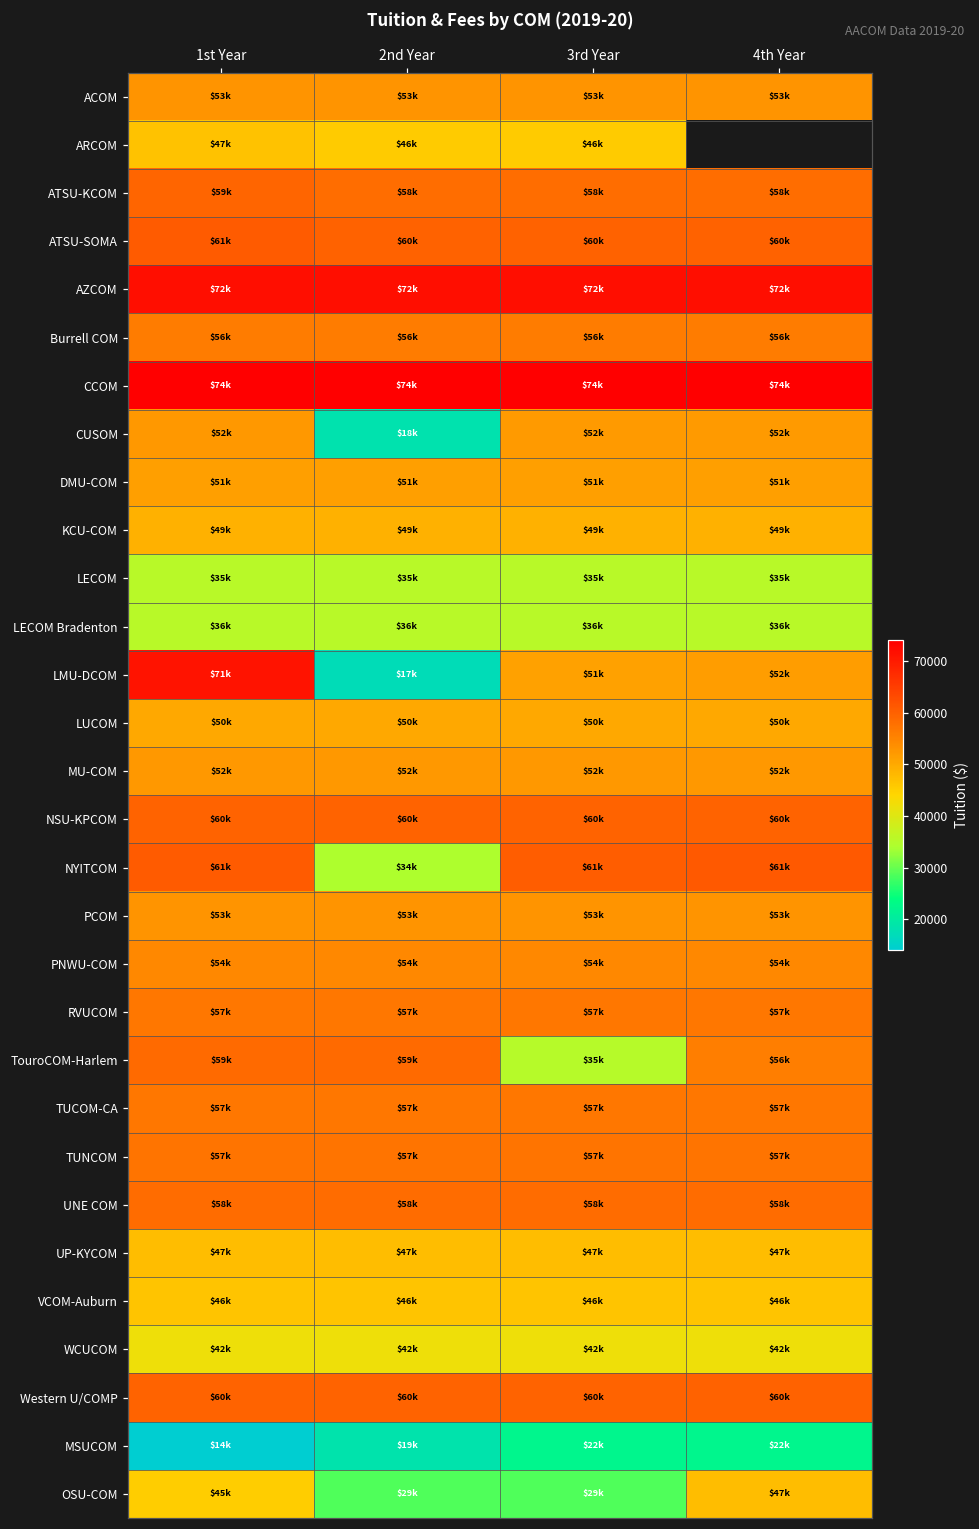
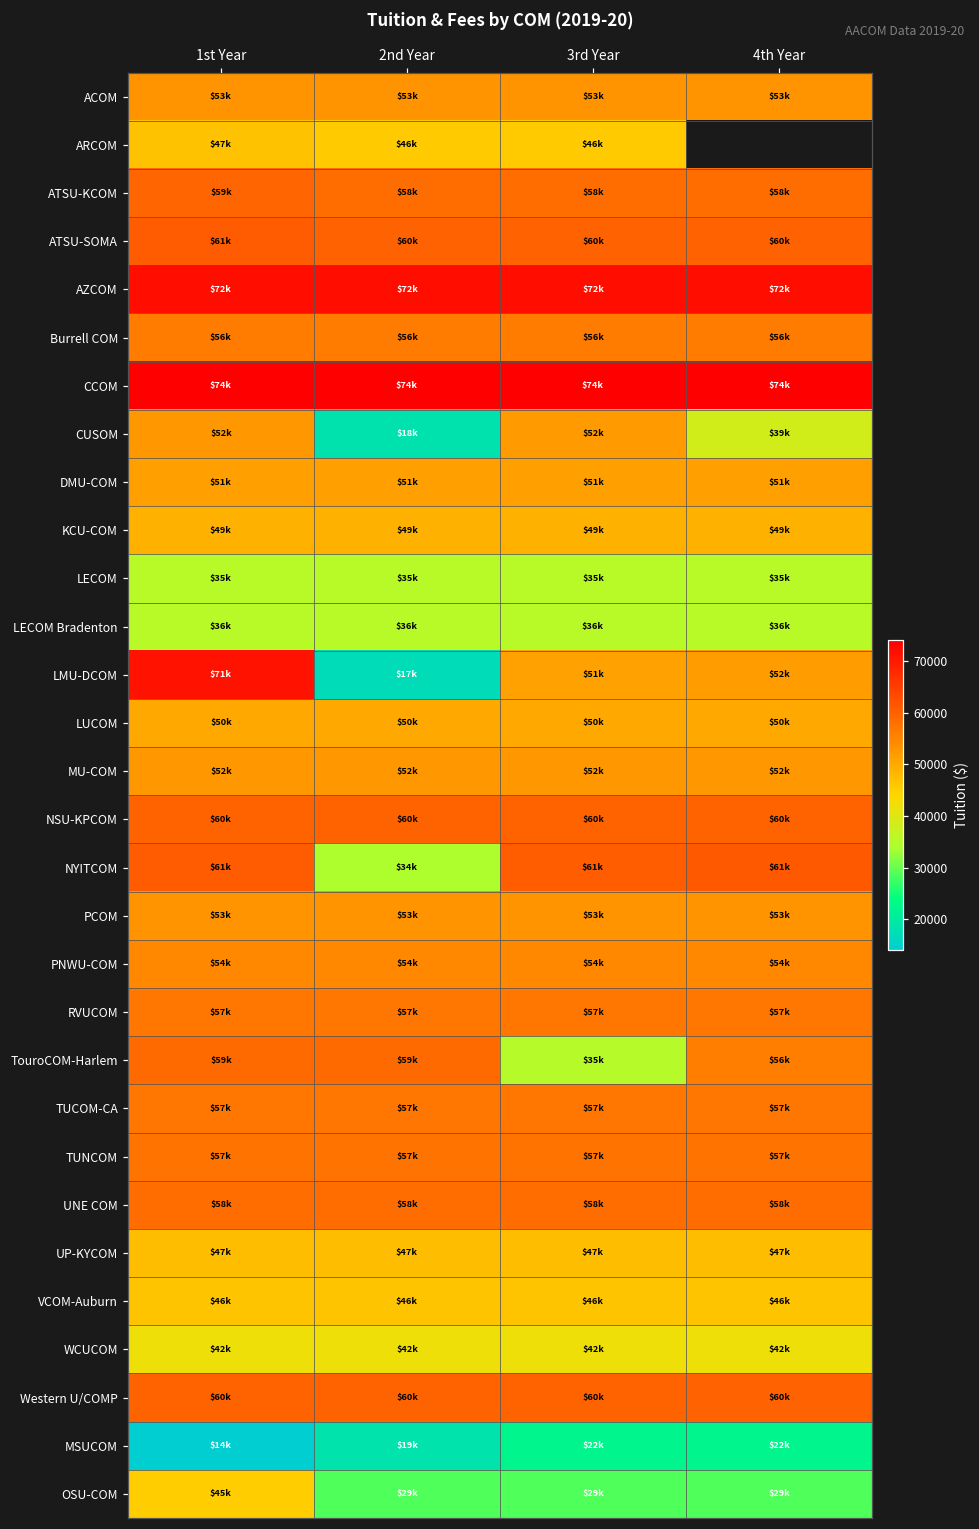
CUSOM, 4th Year: $52k -> $39k
OSU-COM, 4th Year: $47k -> $29k
